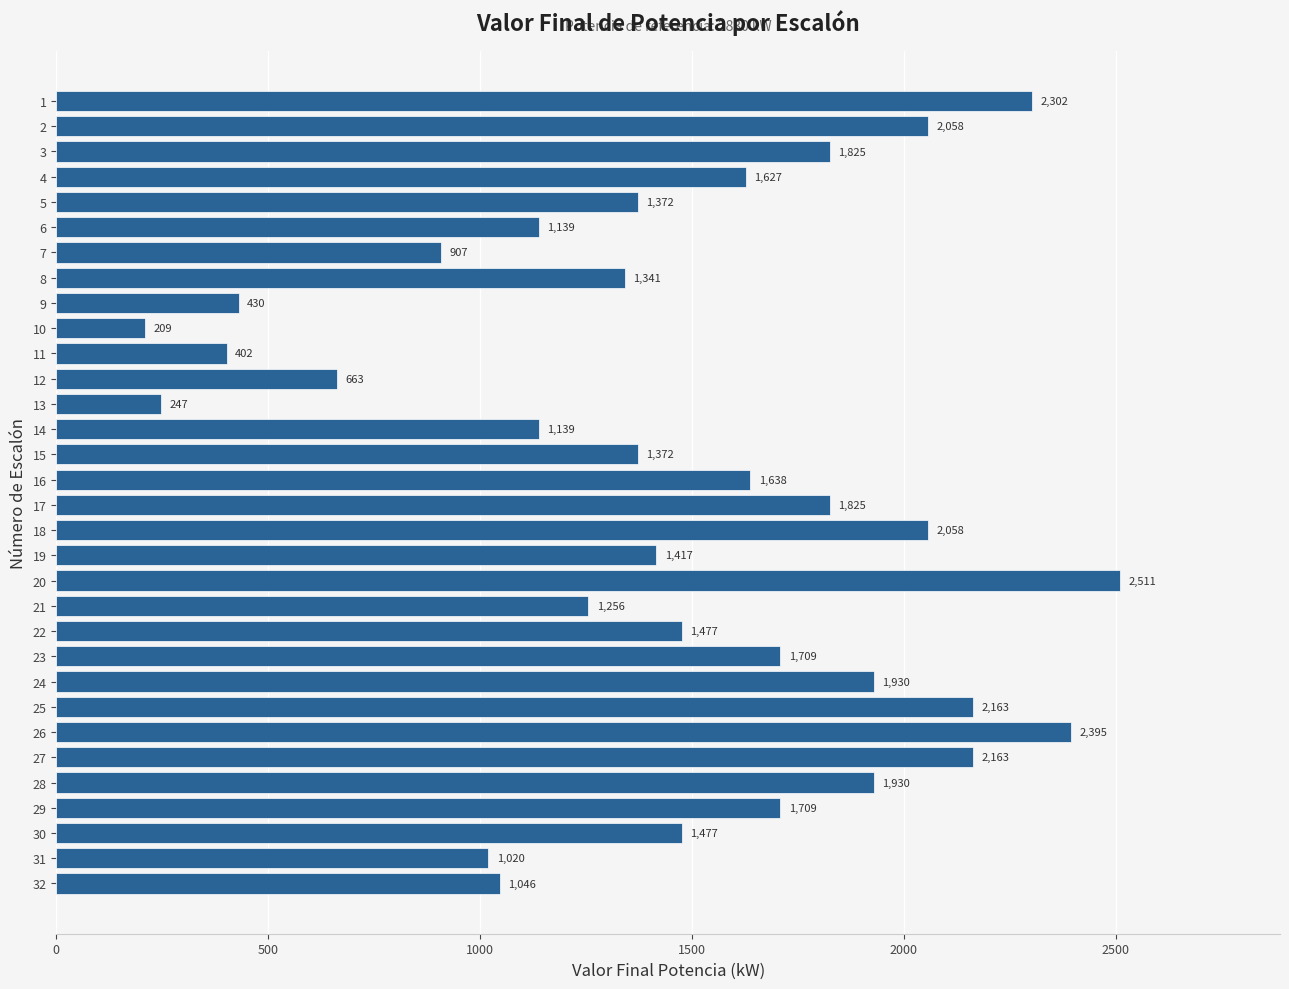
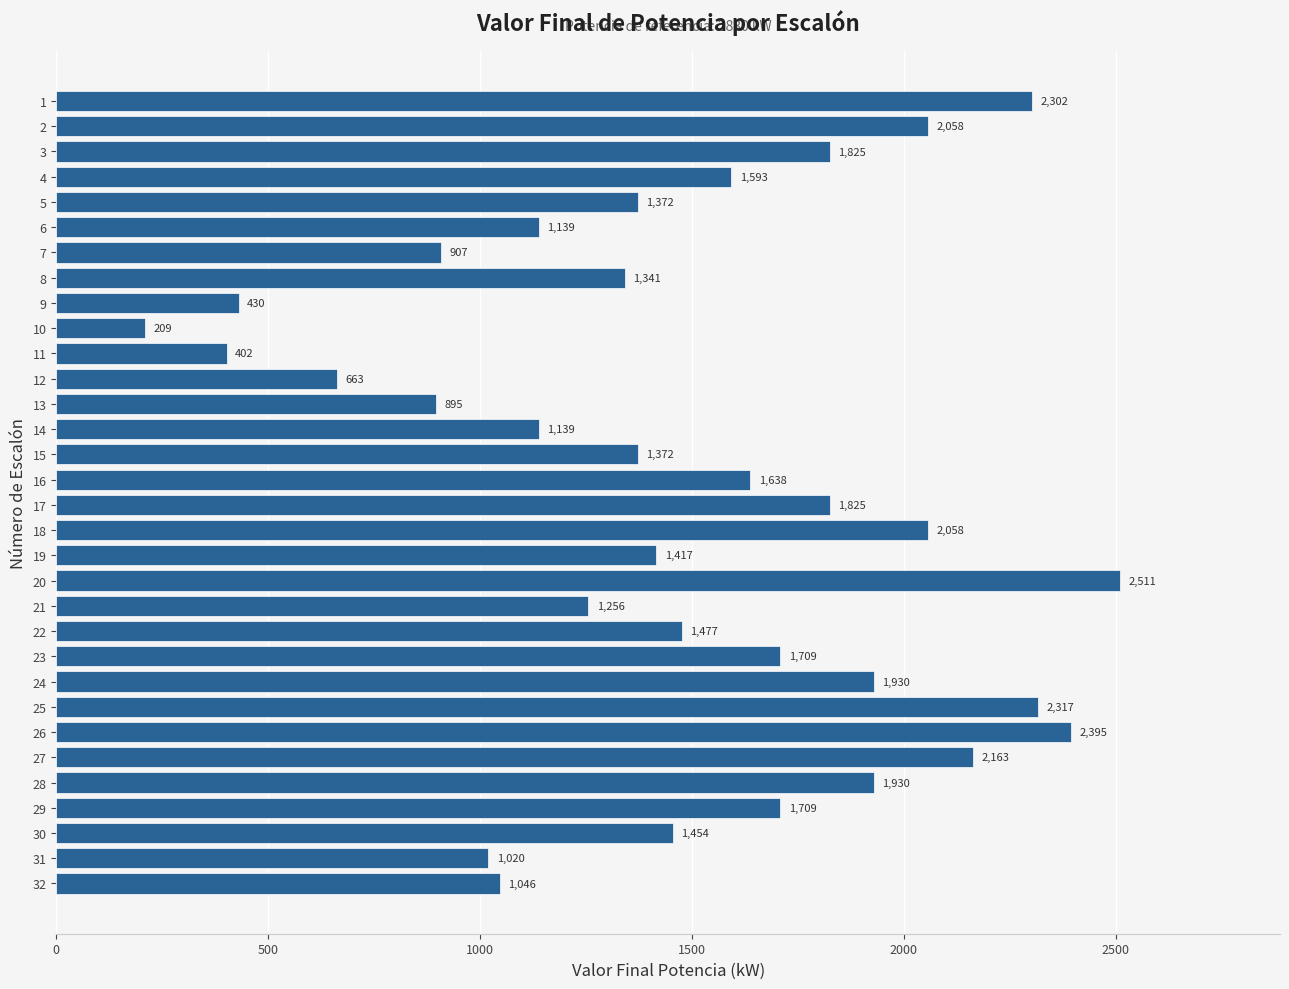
4: 1,627 -> 1,593
13: 247 -> 895
25: 2,163 -> 2,317
30: 1,477 -> 1,454
